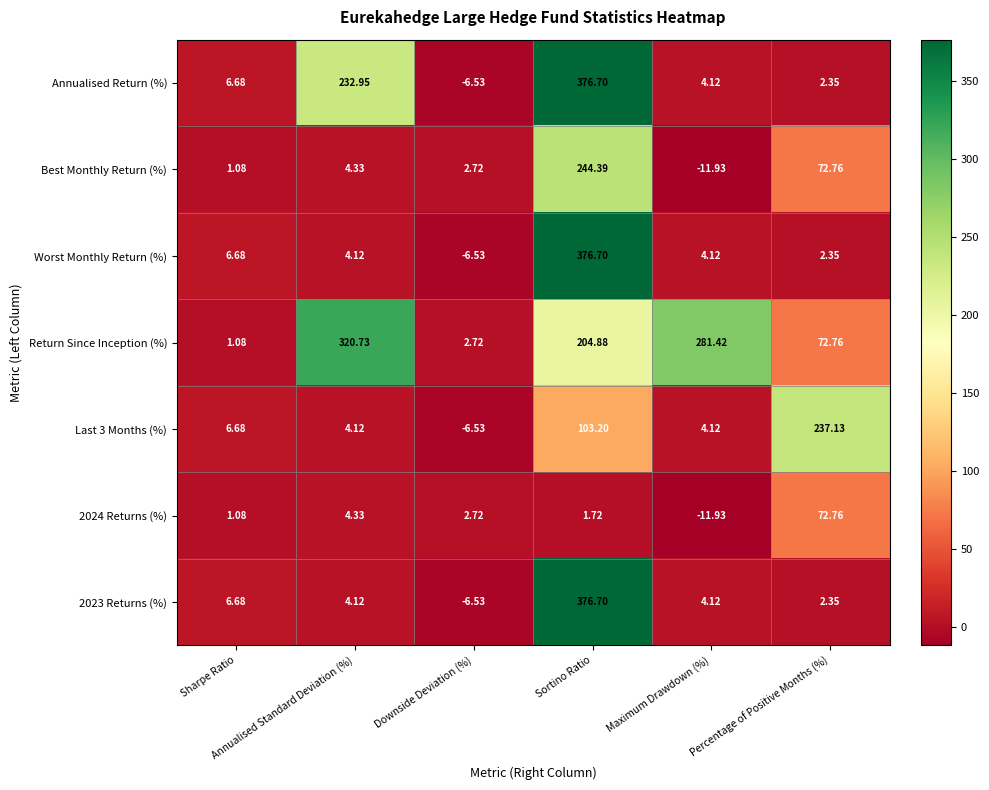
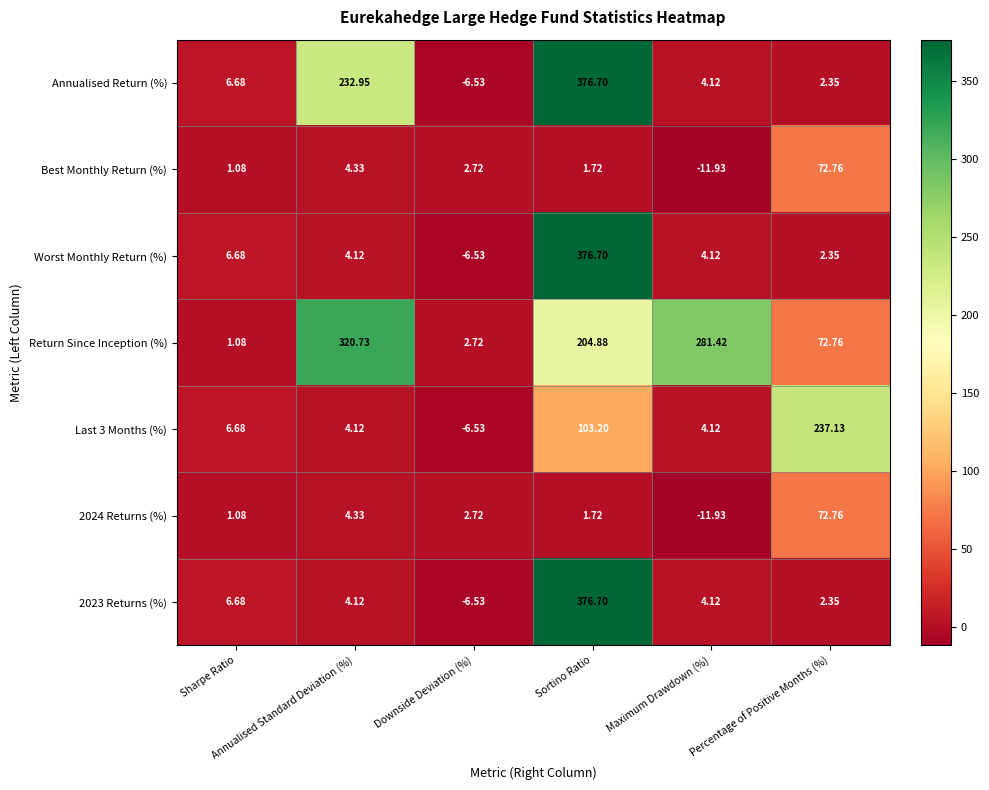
Best Monthly Return (%), Sortino Ratio: 244.39 -> 1.72
